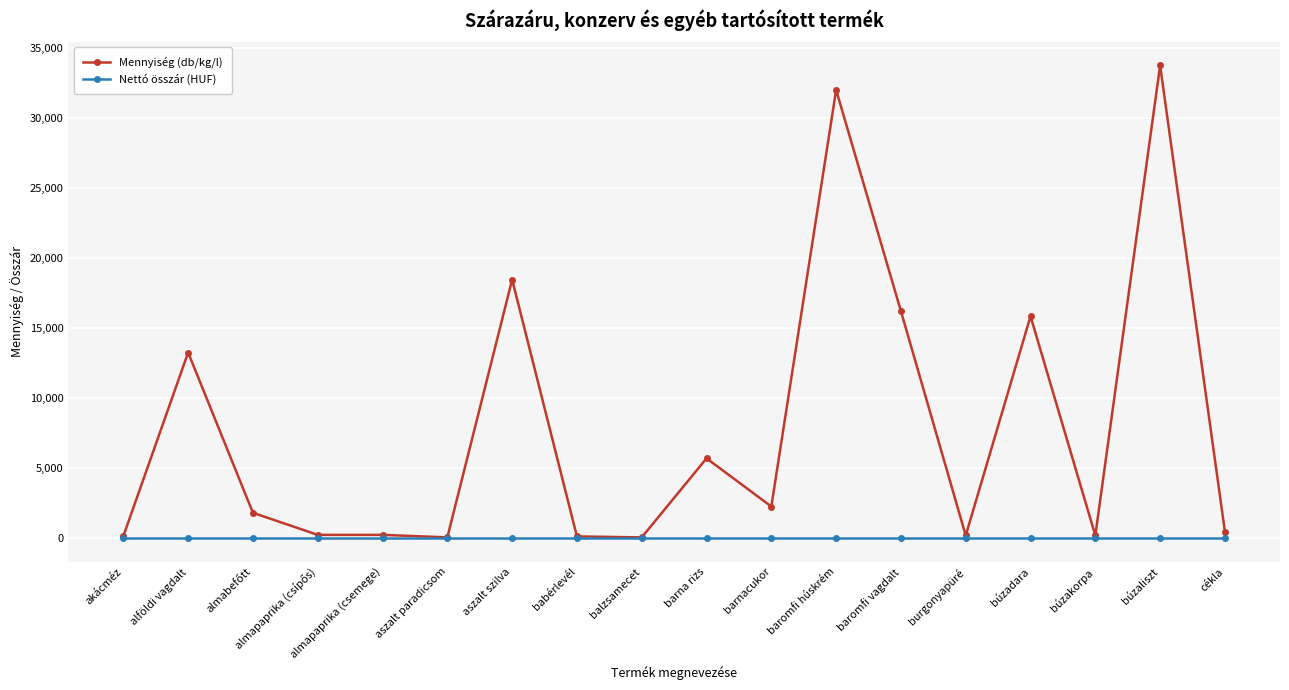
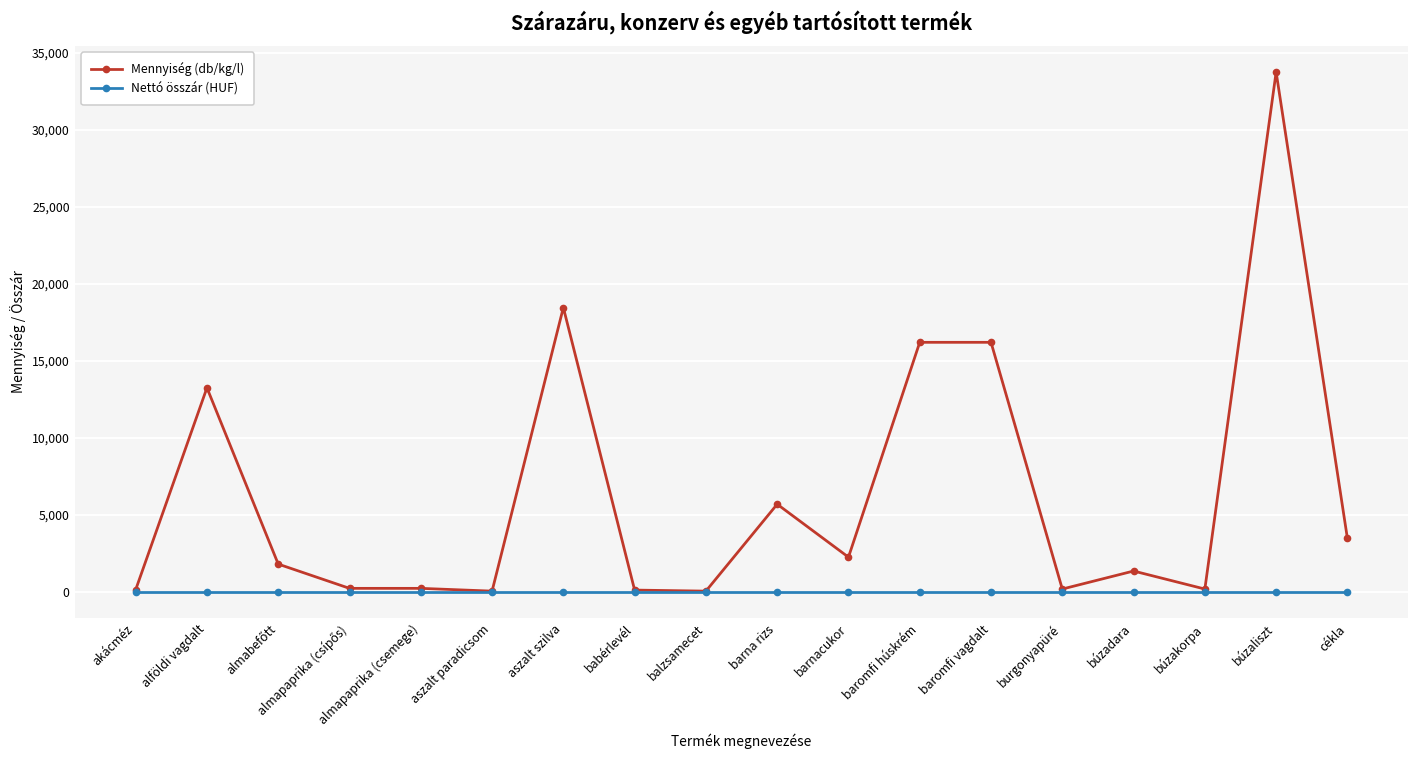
Mennyiség (db/kg/l), baromfi húskrém: 32,000 -> 16,200
Mennyiség (db/kg/l), búzadara: 15,800 -> 1,400
Mennyiség (db/kg/l), cékla: 500 -> 3,500
